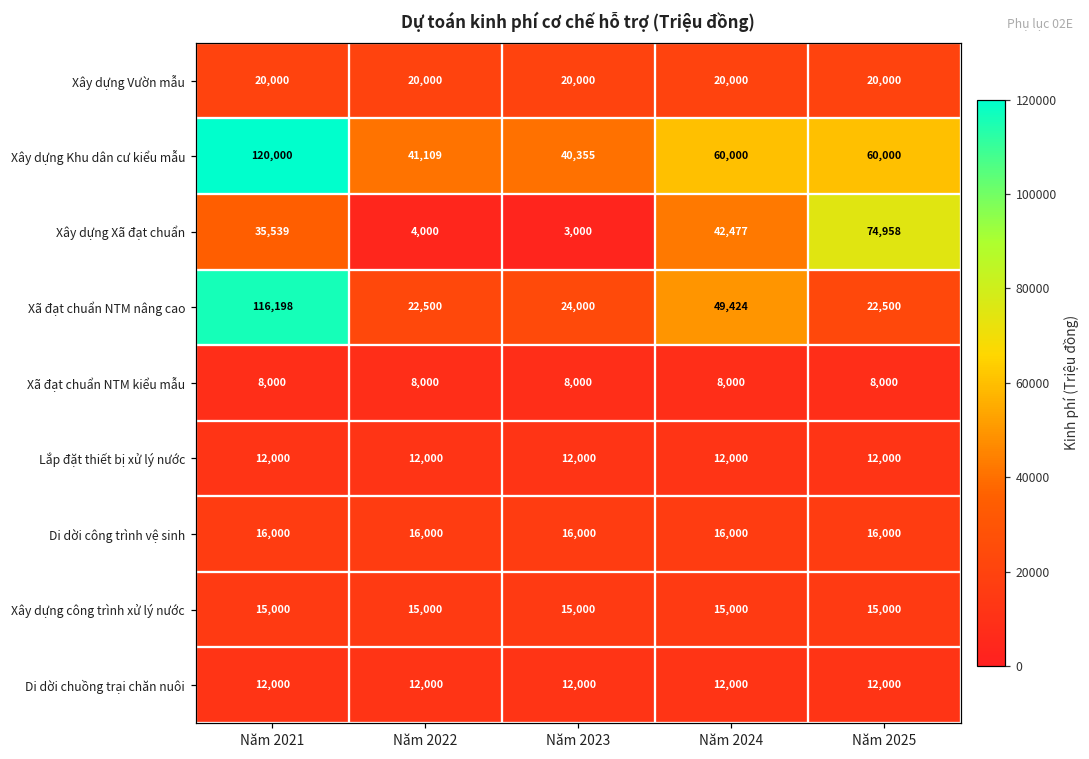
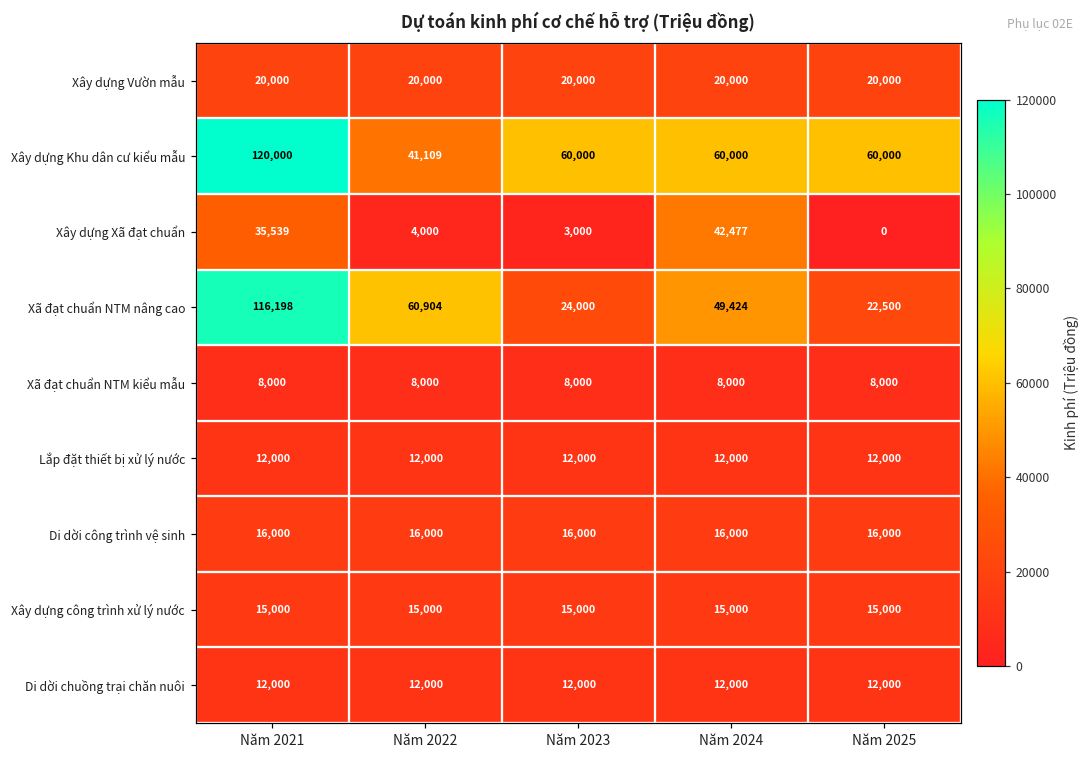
Xây dựng Khu dân cư kiểu mẫu, Năm 2023: 40,355 -> 60,000
Xây dựng Xã đạt chuẩn, Năm 2025: 74,958 -> 0
Xã đạt chuẩn NTM nâng cao, Năm 2022: 22,500 -> 60,904
